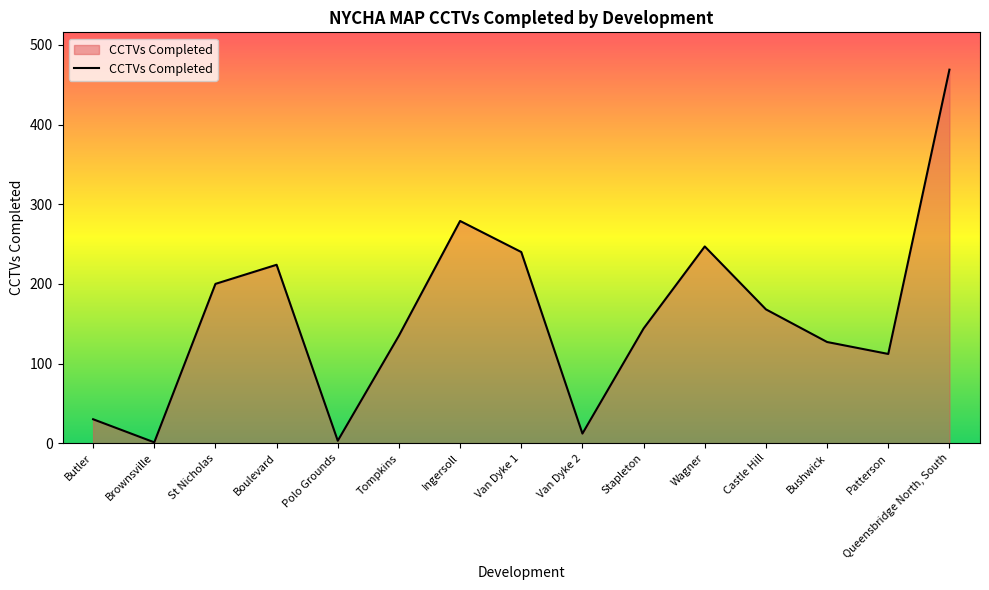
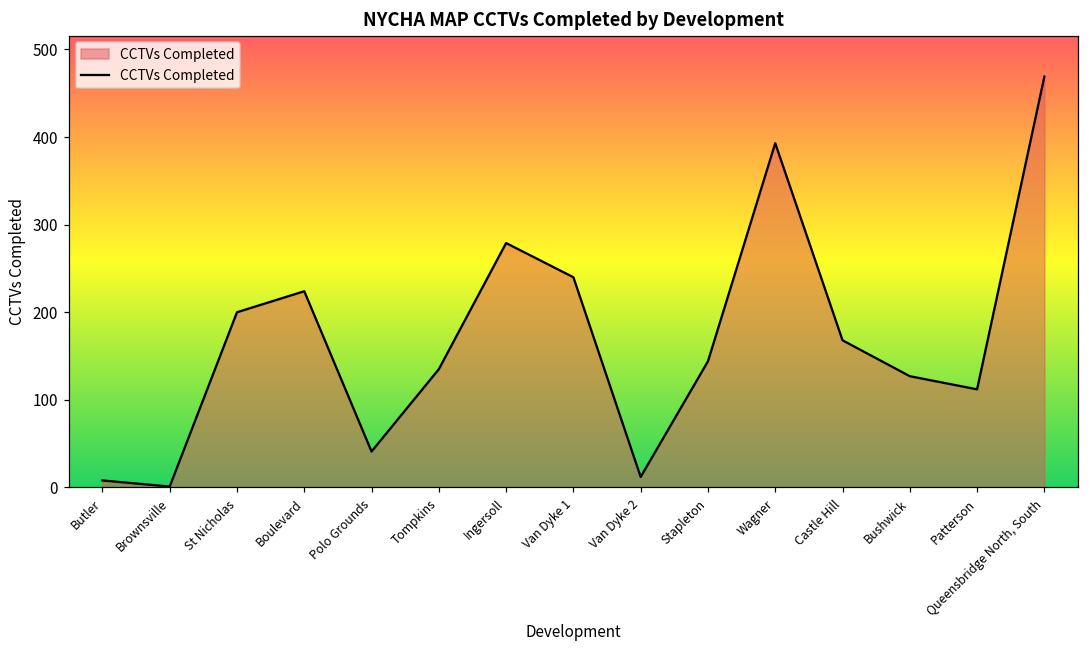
Butler: 30 -> 10
Polo Grounds: 0 -> 40
Wagner: 250 -> 390
